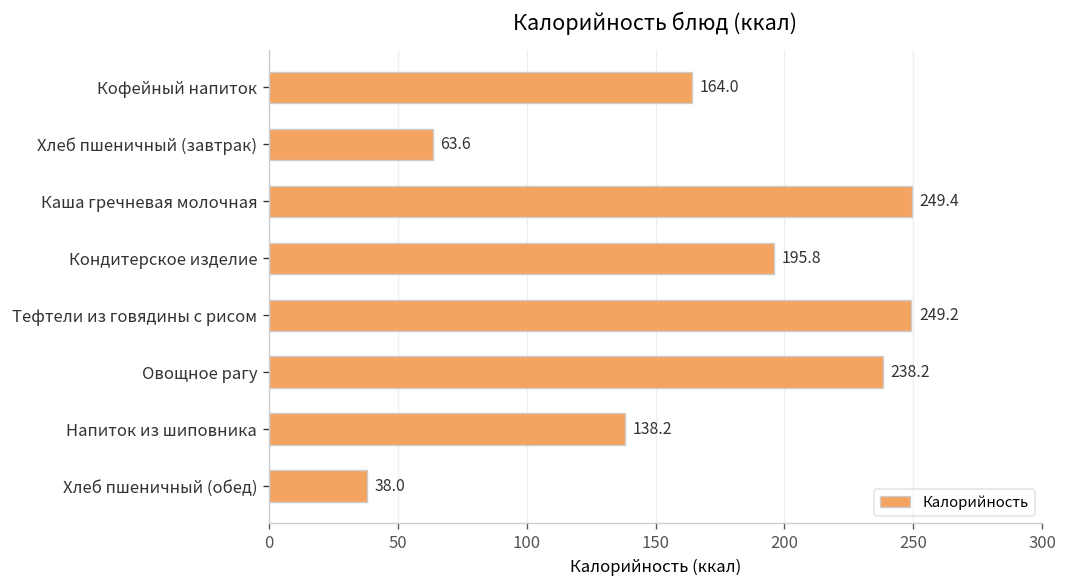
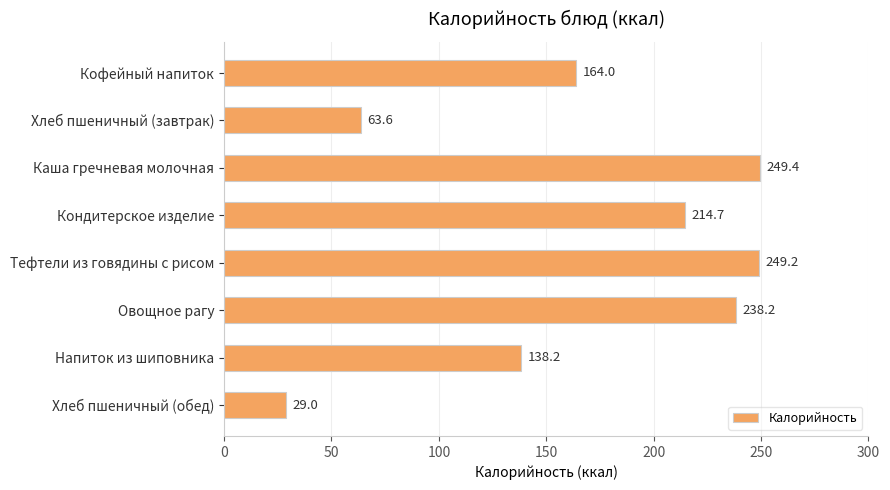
Кондитерское изделие: 195.8 -> 214.7
Хлеб пшеничный (обед): 38.0 -> 29.0
